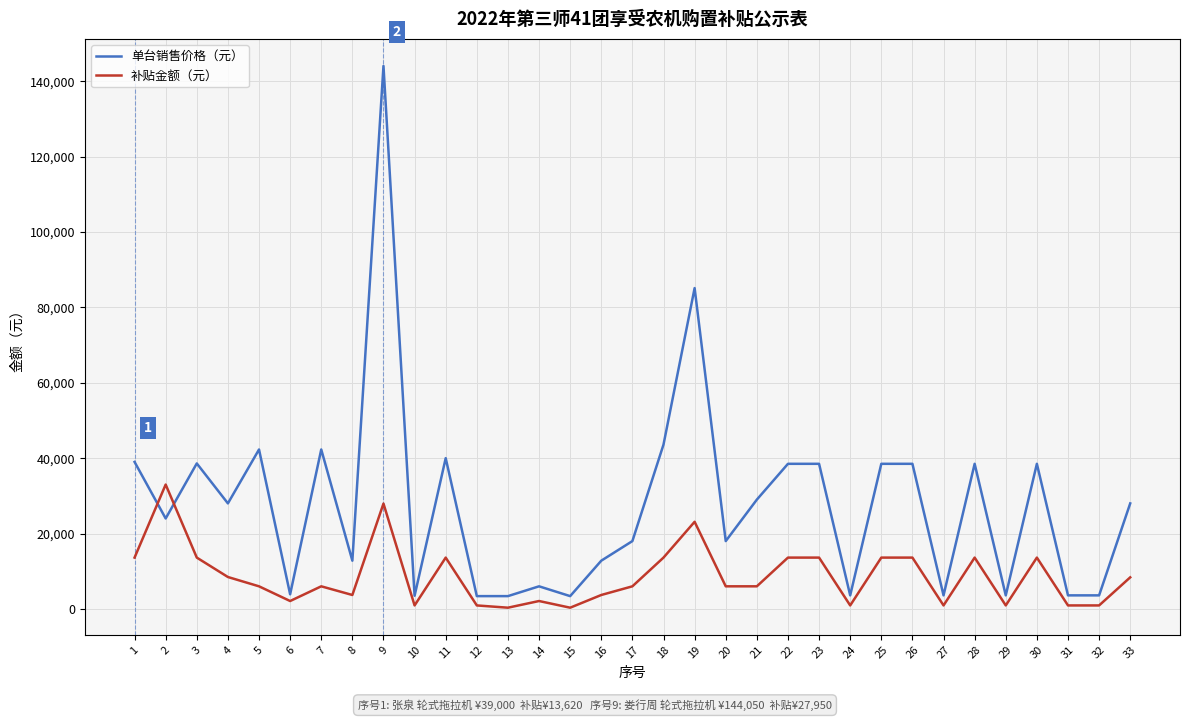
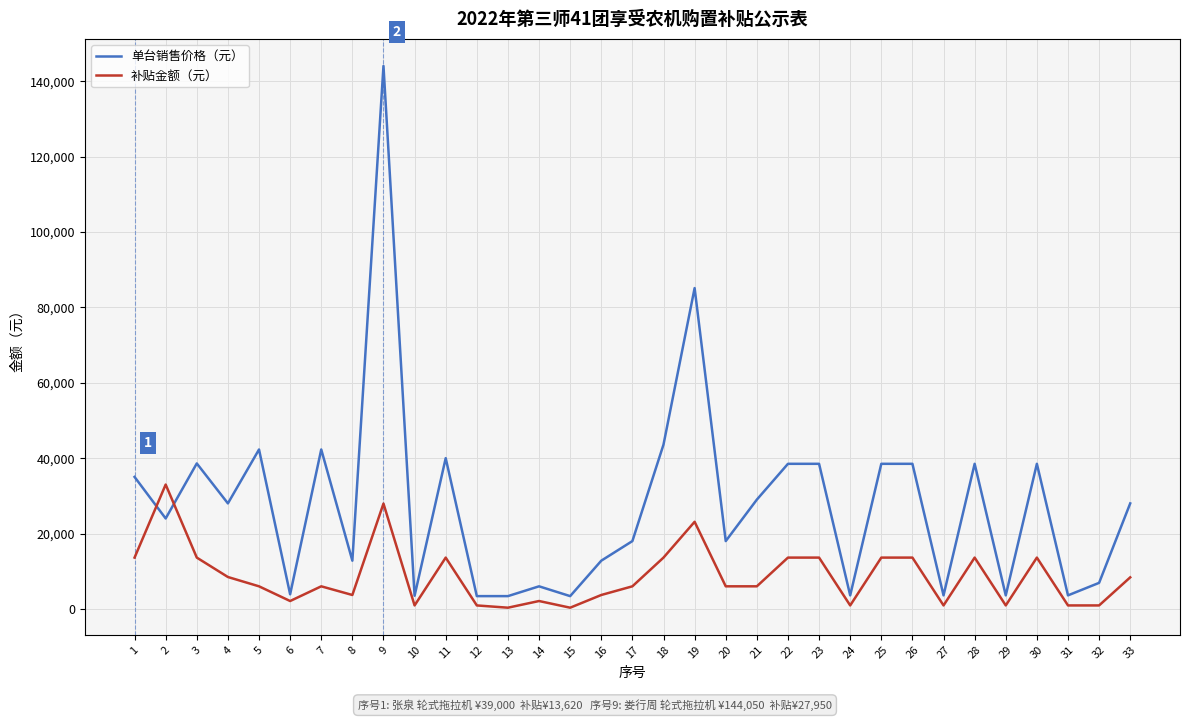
单台销售价格（元）, 1: 39,000 -> 35,000
单台销售价格（元）, 32: 4,000 -> 7,000
